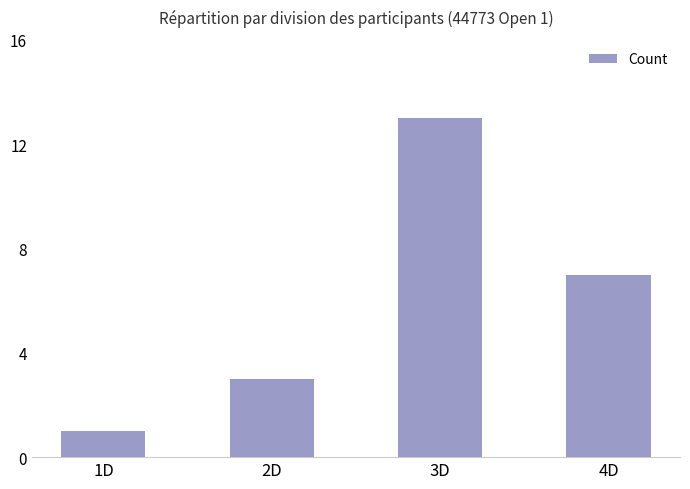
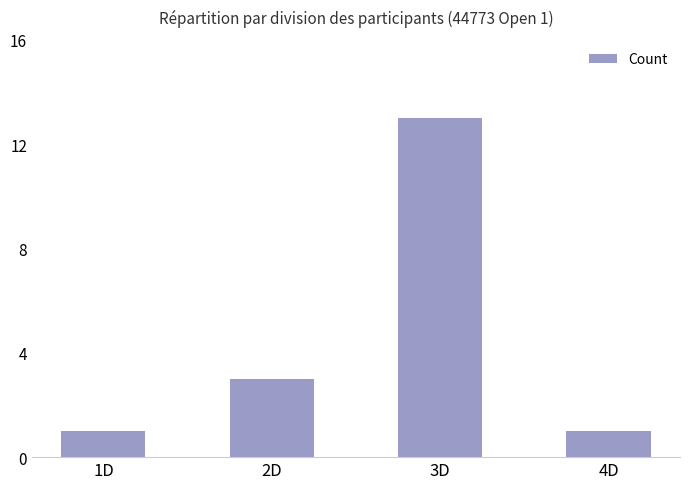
4D: 7 -> 1
